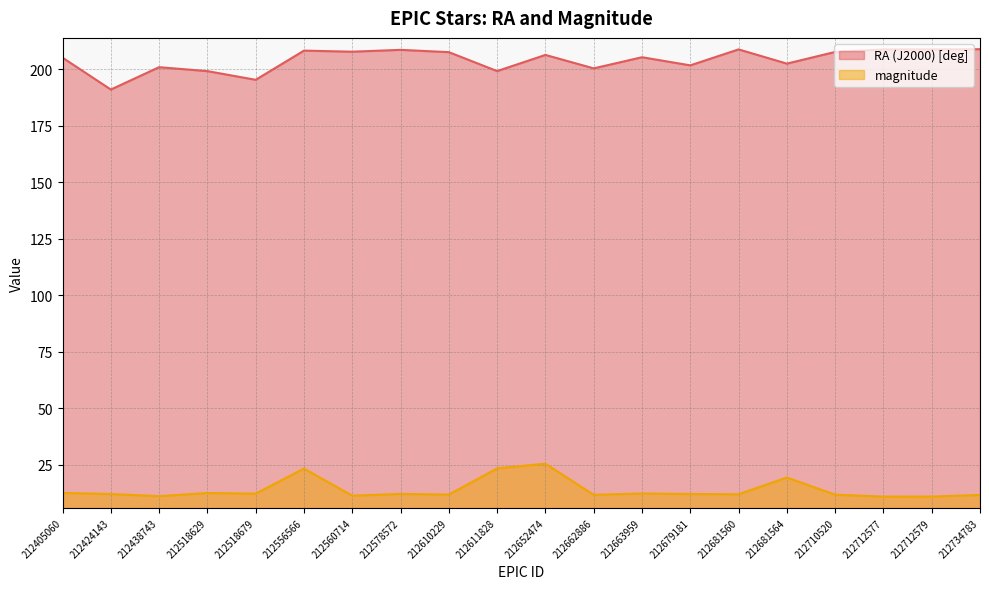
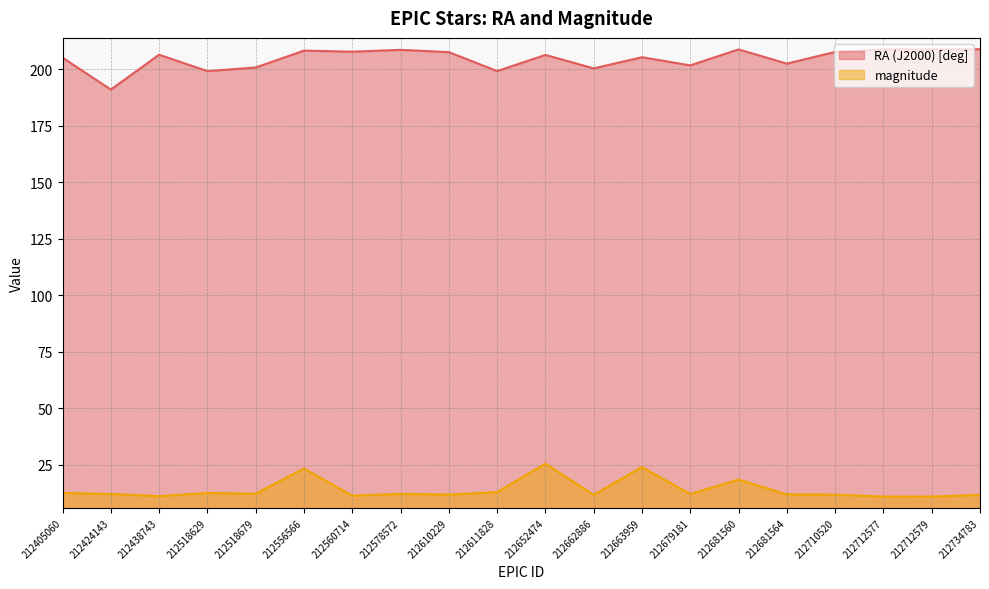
RA (J2000) [deg], 212438743: 201 -> 206
RA (J2000) [deg], 212518679: 195 -> 201
magnitude, 212611828: 23 -> 13
magnitude, 212663959: 12 -> 24
magnitude, 212681560: 12 -> 18
magnitude, 212681564: 19 -> 12
